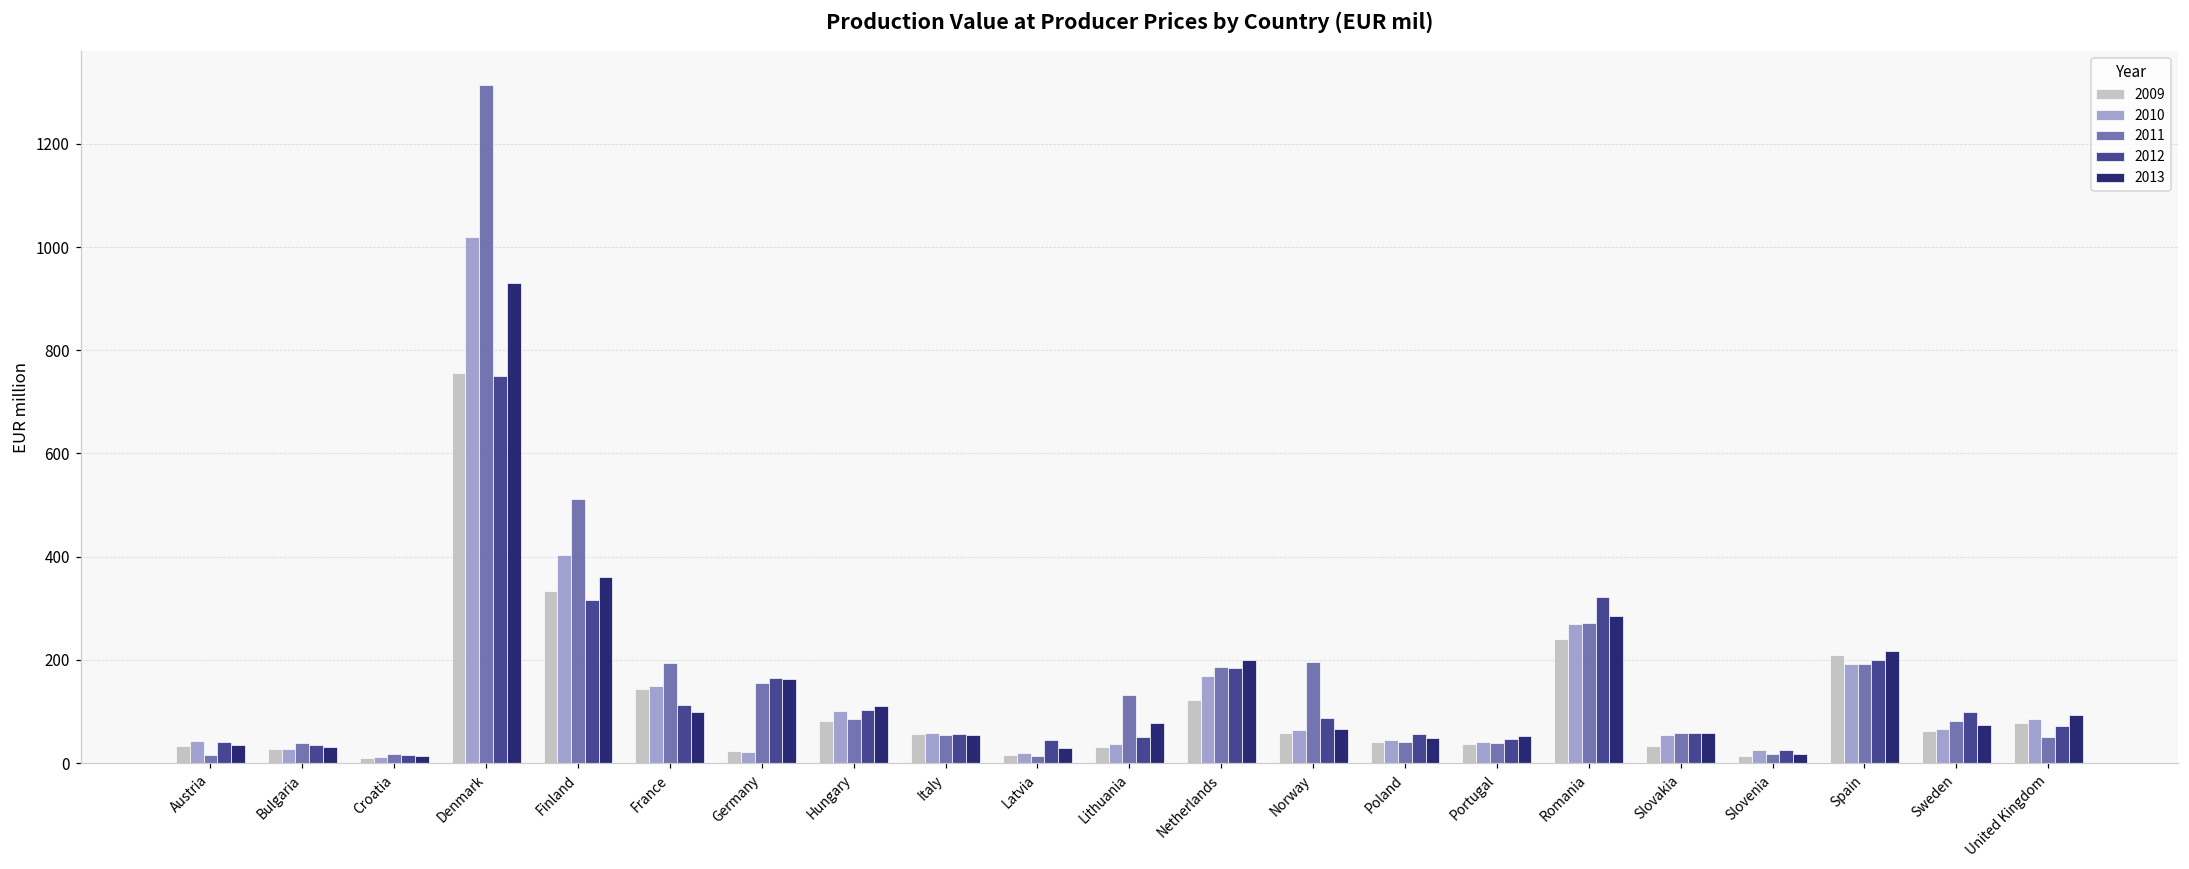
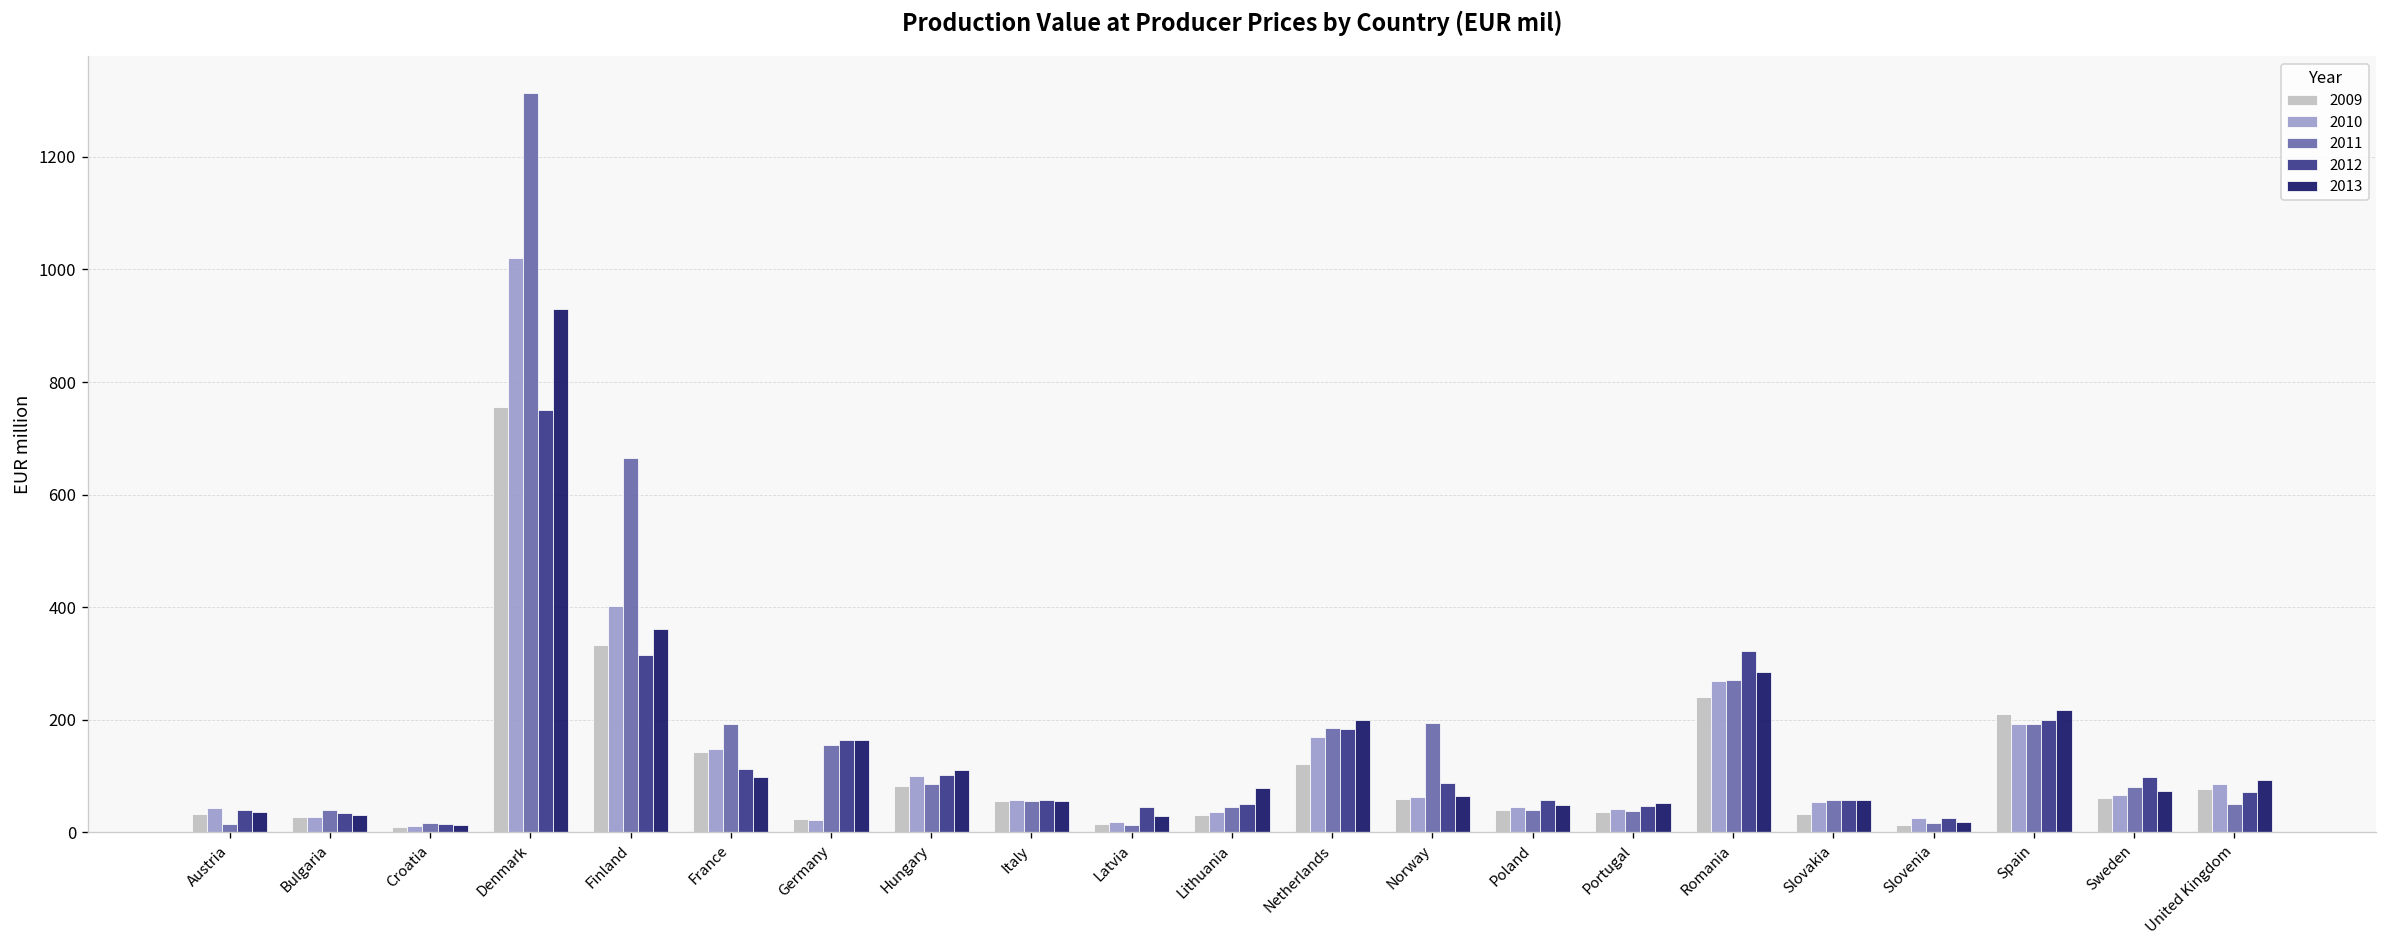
2011, Finland: 510 -> 660
2011, Lithuania: 130 -> 40
